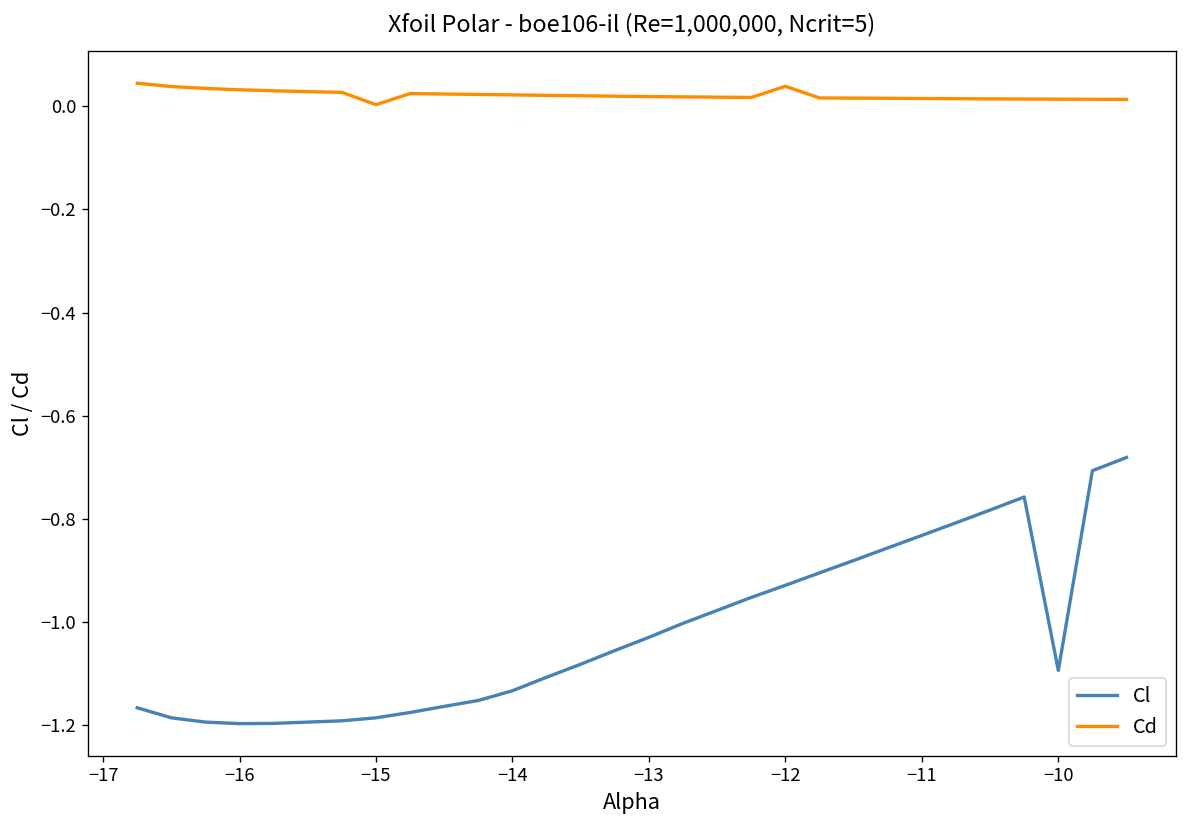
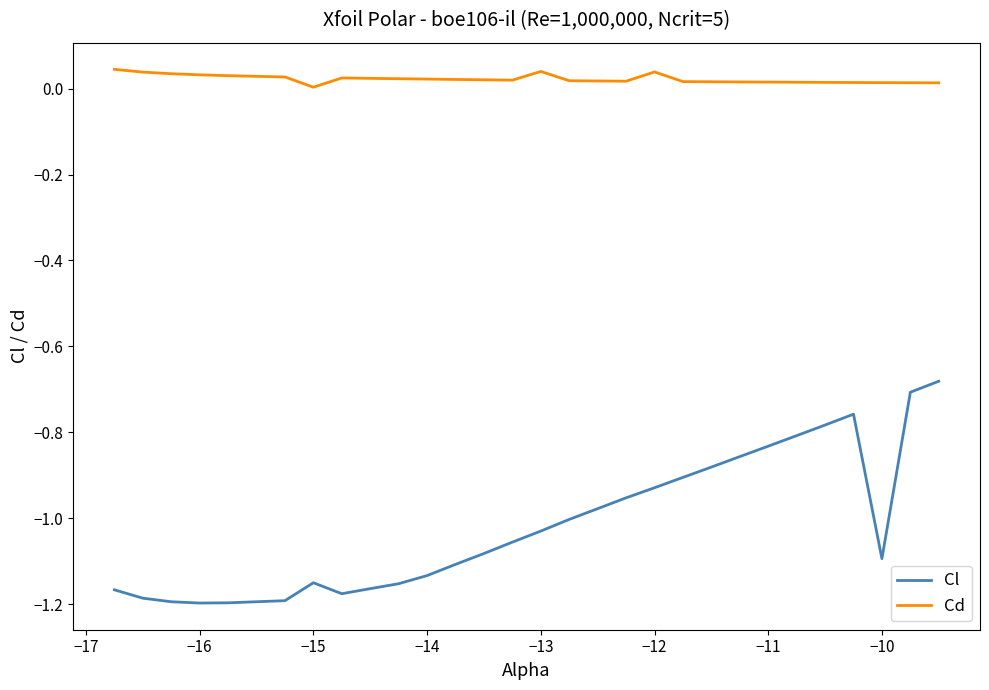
Cl, −15: -1.19 -> -1.15
Cd, −13: 0.02 -> 0.04
